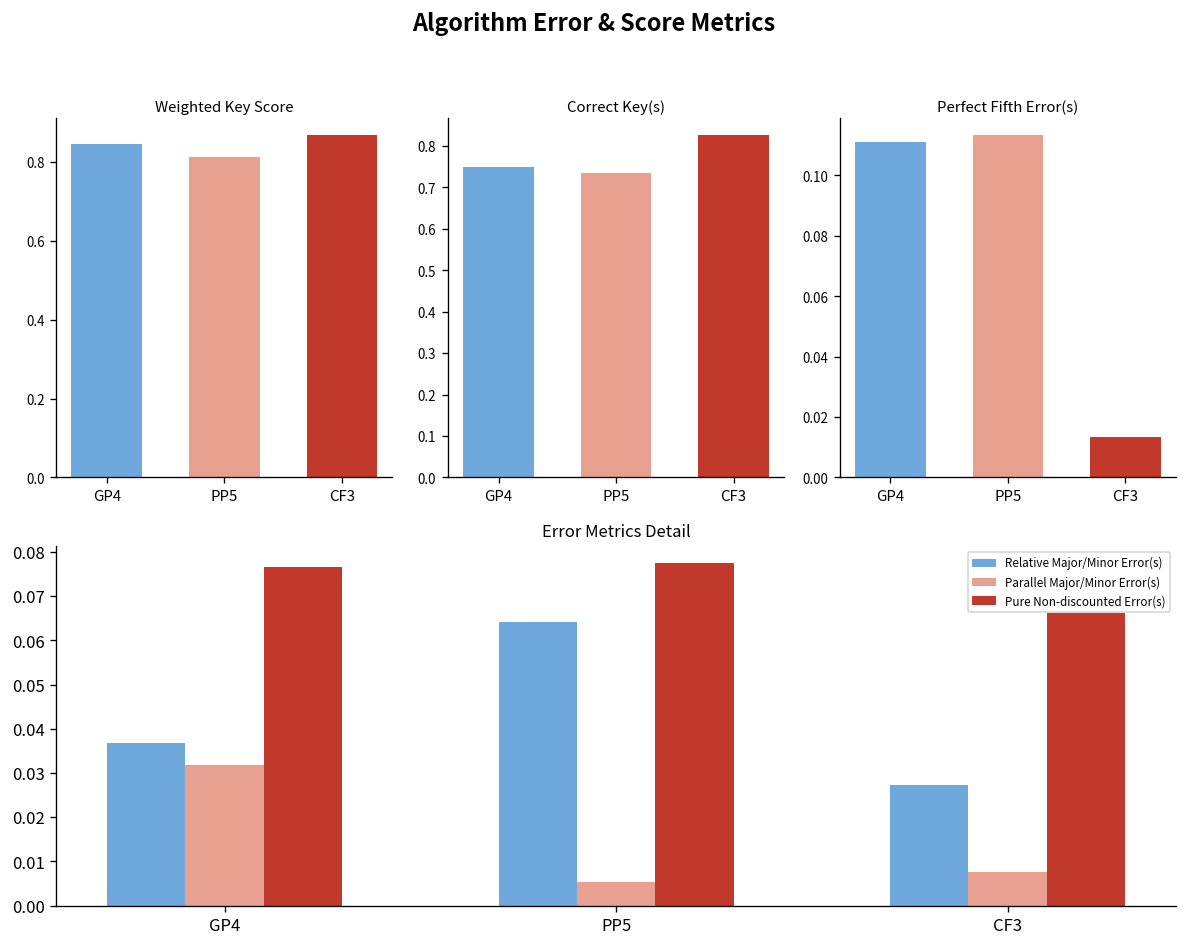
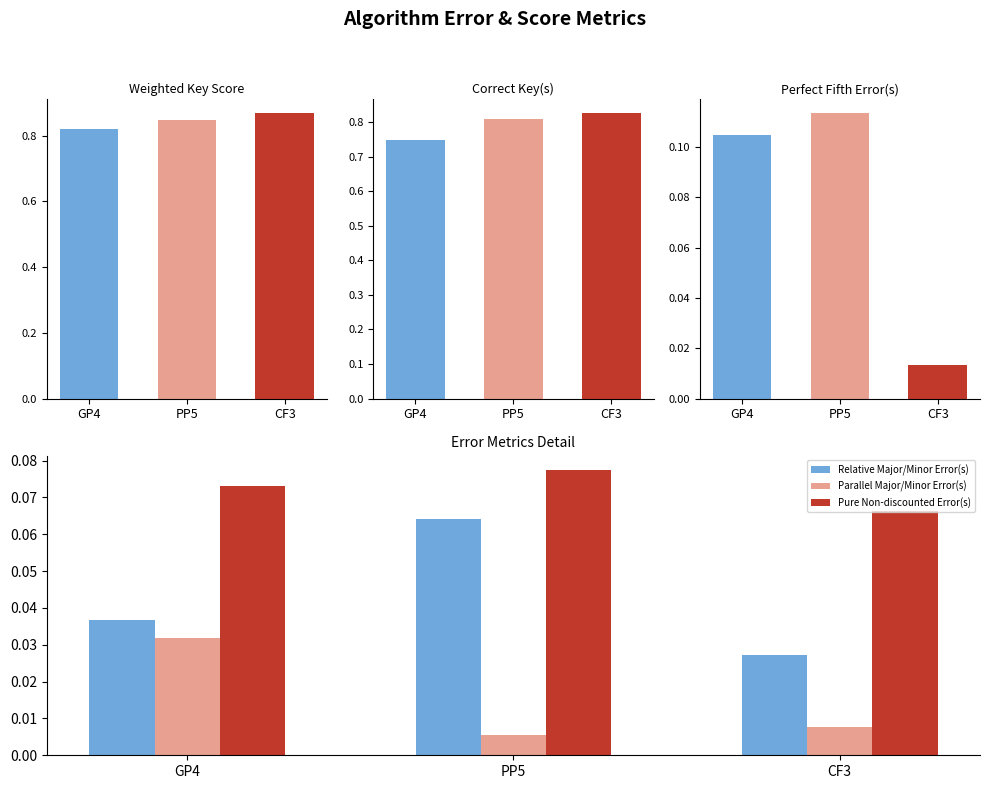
Weighted Key Score, GP4: 0.85 -> 0.82
Weighted Key Score, PP5: 0.81 -> 0.85
Correct Key(s), PP5: 0.73 -> 0.81
Perfect Fifth Error(s), GP4: 0.111 -> 0.105
Error Metrics Detail, Pure Non-discounted Error(s), GP4: 0.077 -> 0.073
